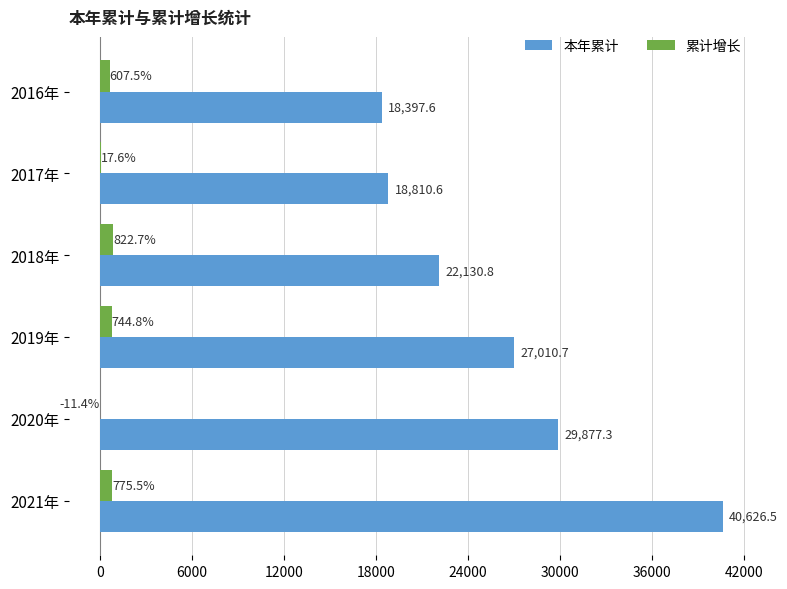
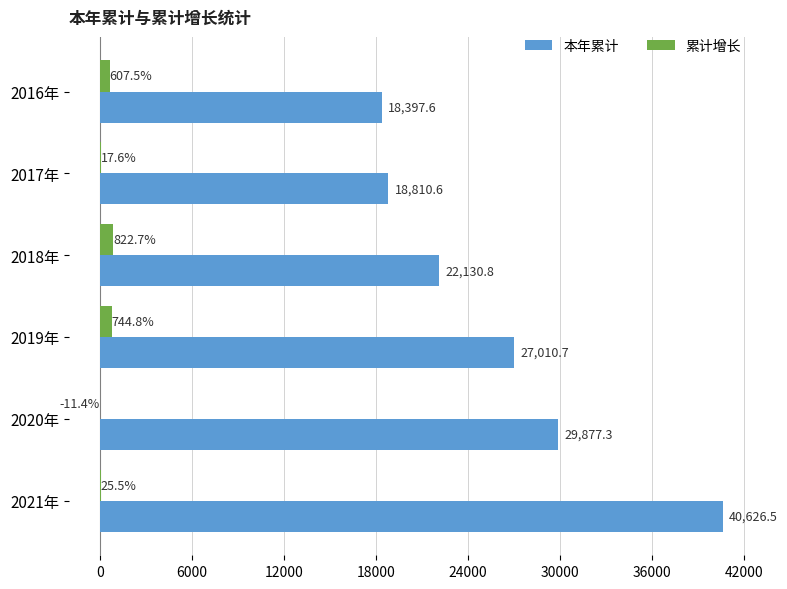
累计增长, 2021年: 775.5% -> 25.5%
